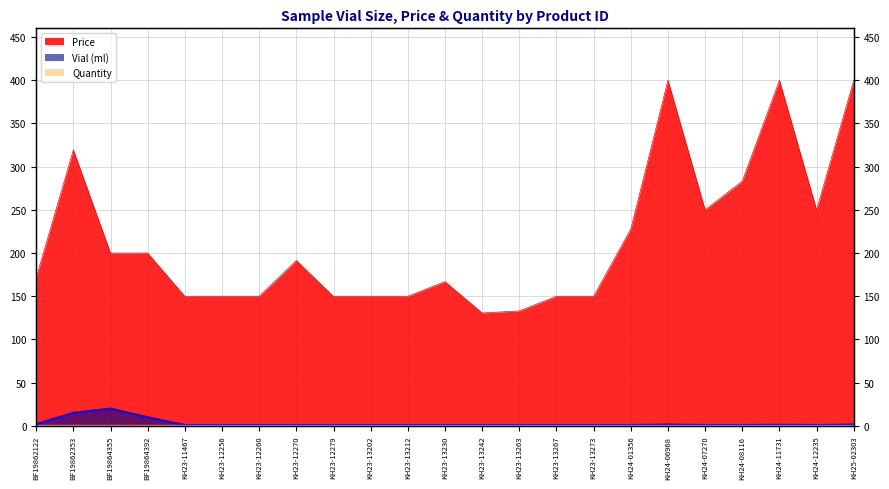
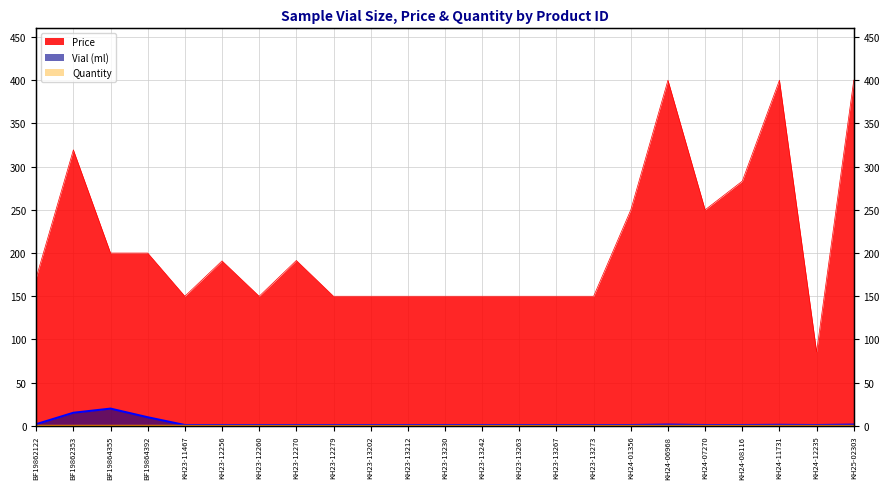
Price, KH23-12256: 150 -> 190
Price, KH23-13230: 170 -> 150
Price, KH23-13242: 130 -> 150
Price, KH23-13263: 130 -> 150
Price, KH24-01356: 230 -> 250
Price, KH24-12235: 250 -> 90
